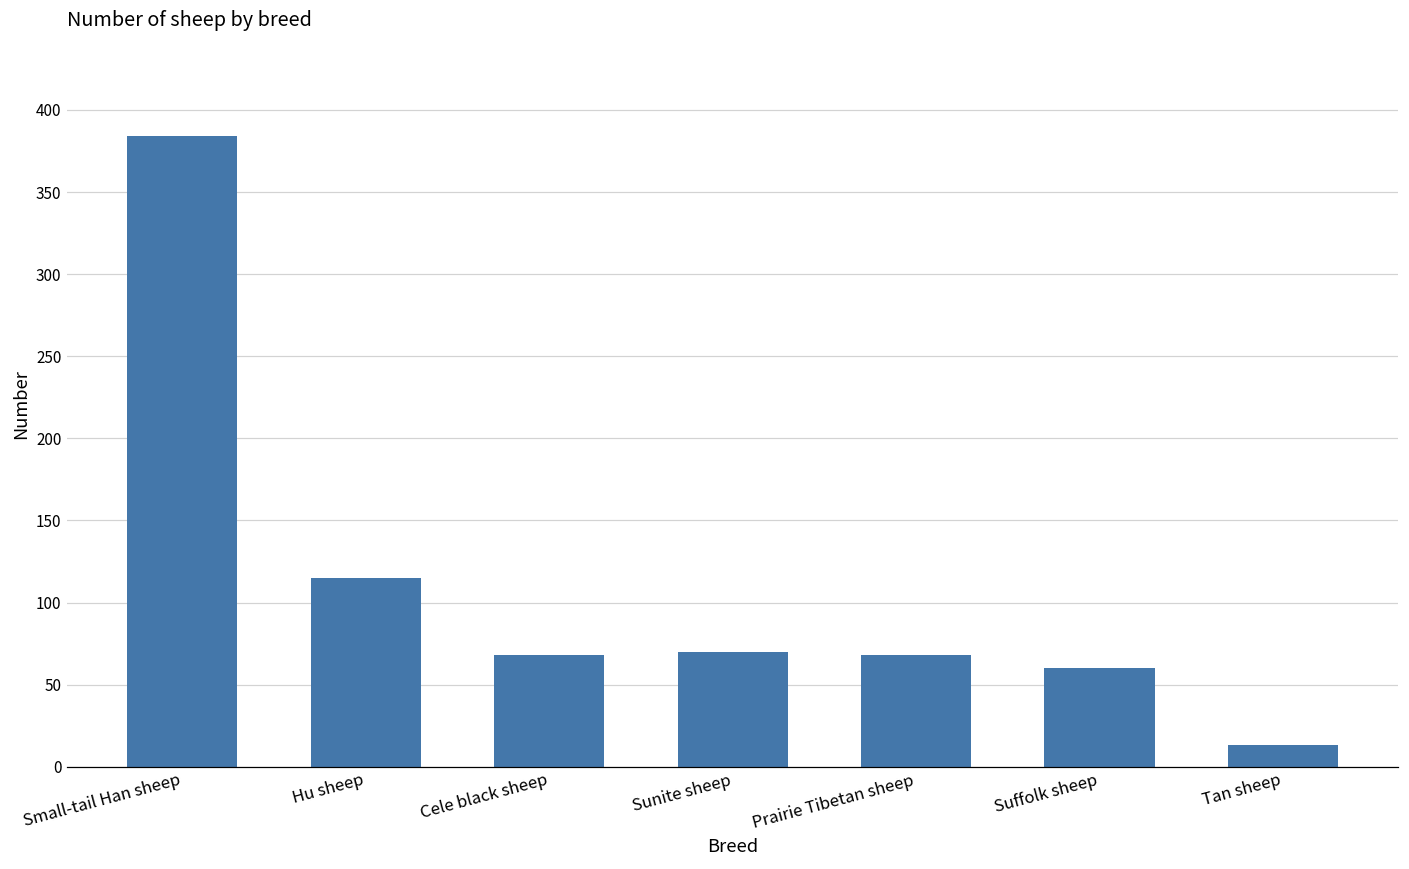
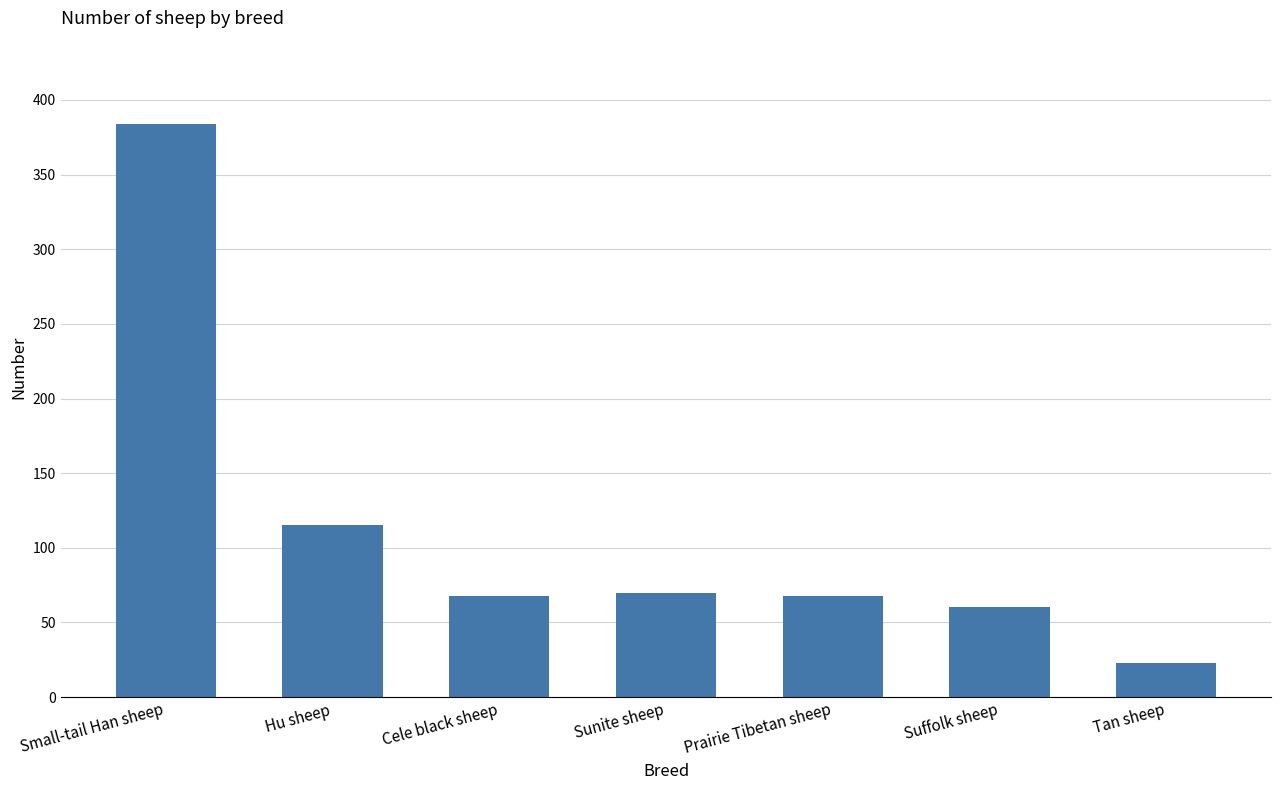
Tan sheep: 13 -> 23
